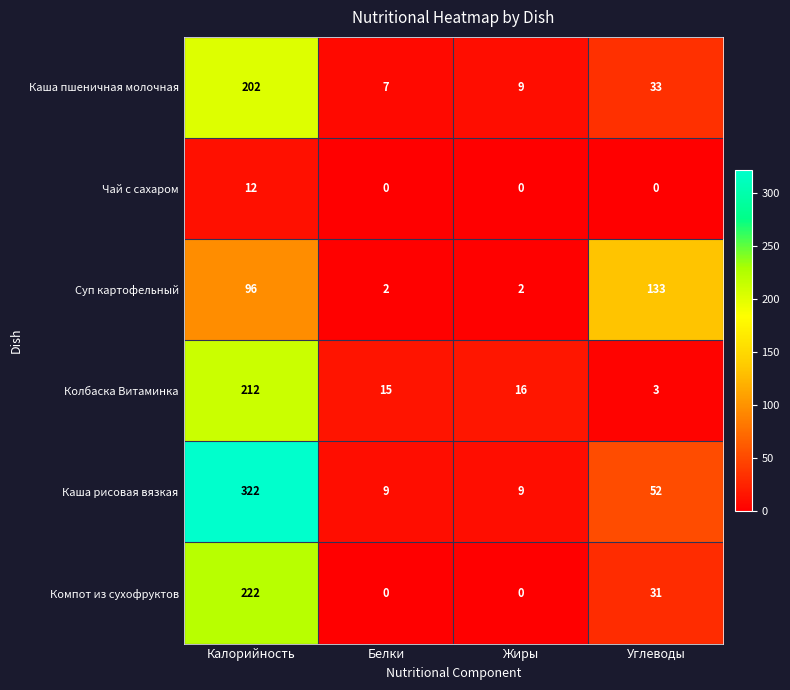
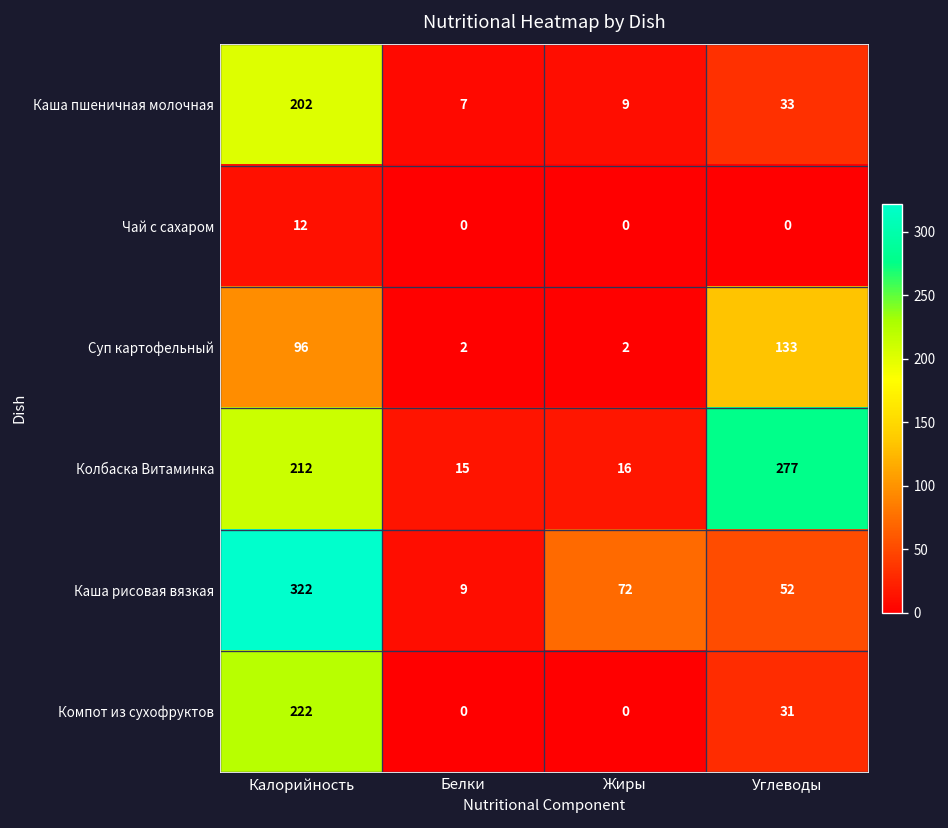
Колбаска Витаминка, Углеводы: 3 -> 277
Каша рисовая вязкая, Жиры: 9 -> 72
